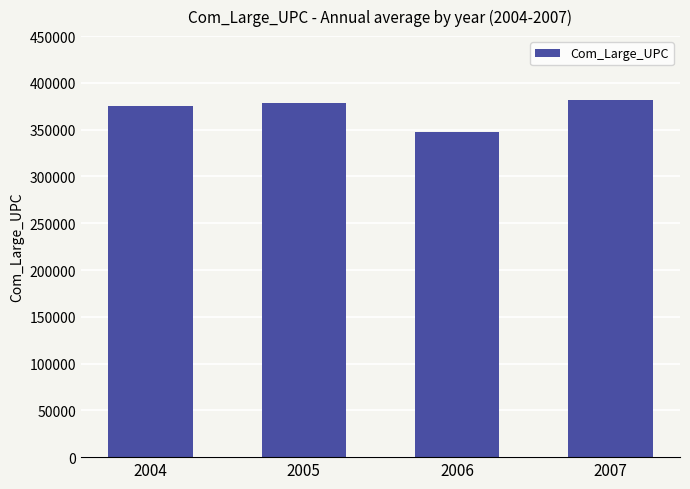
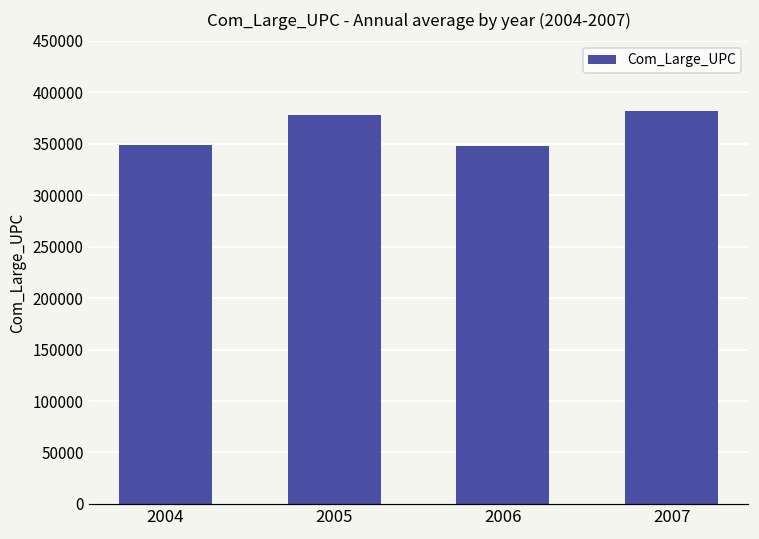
2004: 380000 -> 350000
